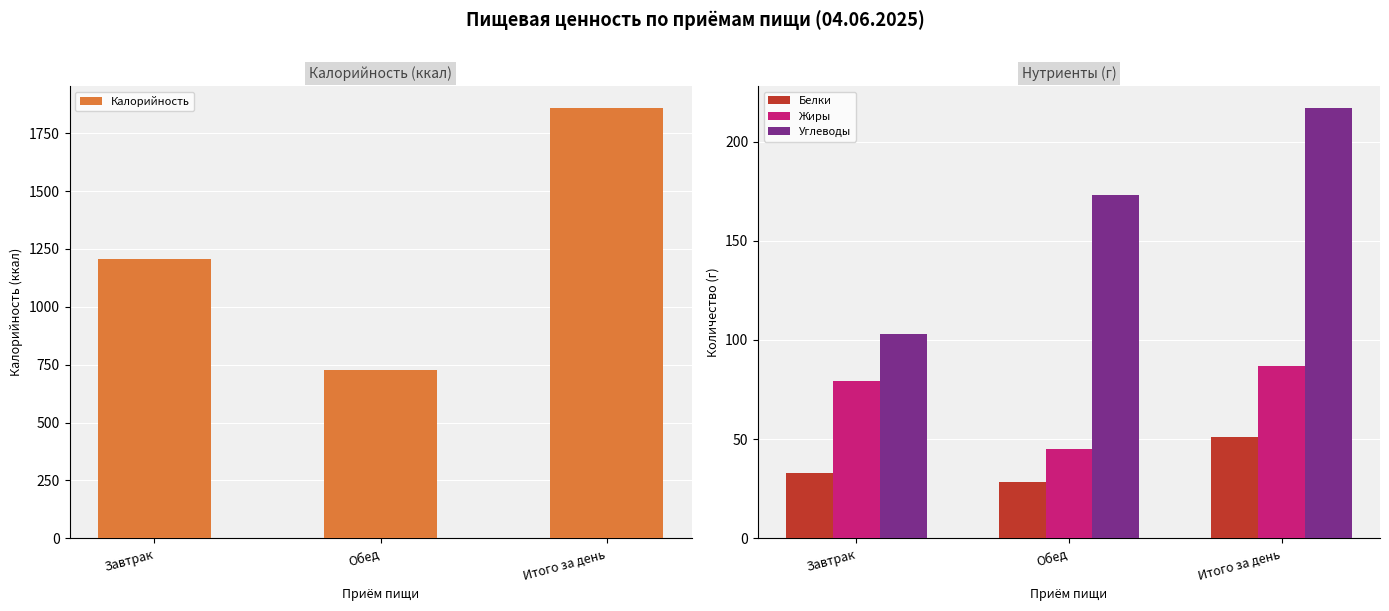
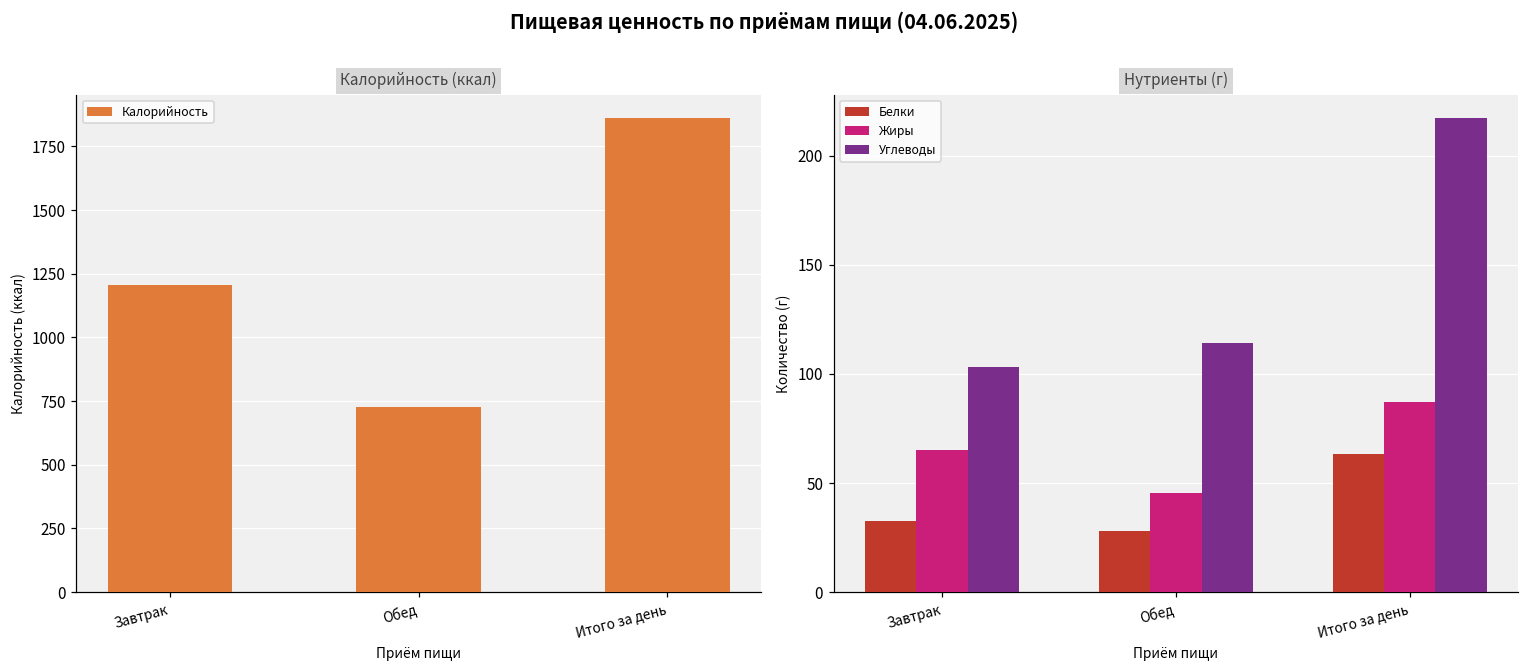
Нутриенты (г), Жиры, Завтрак: 79 -> 65
Нутриенты (г), Углеводы, Обед: 173 -> 114
Нутриенты (г), Белки, Итого за день: 51 -> 63
